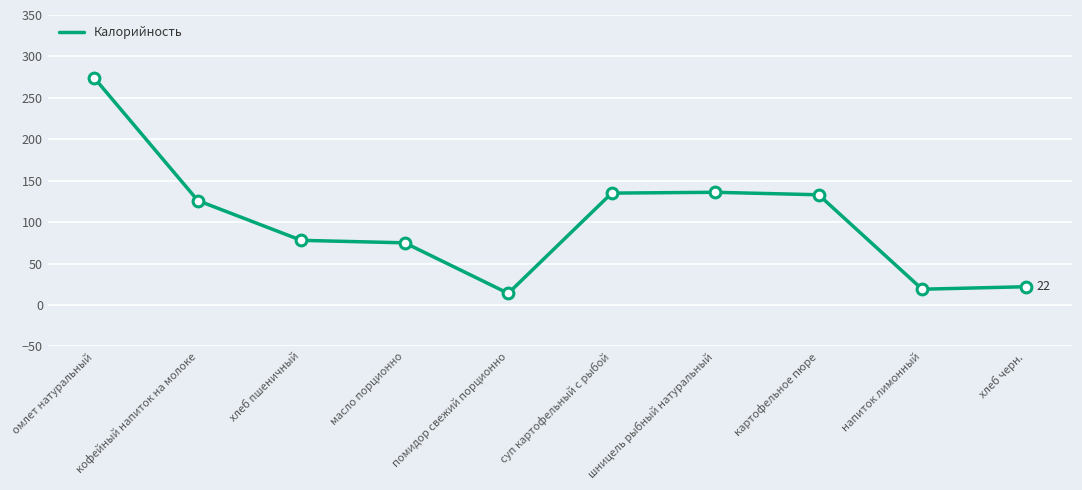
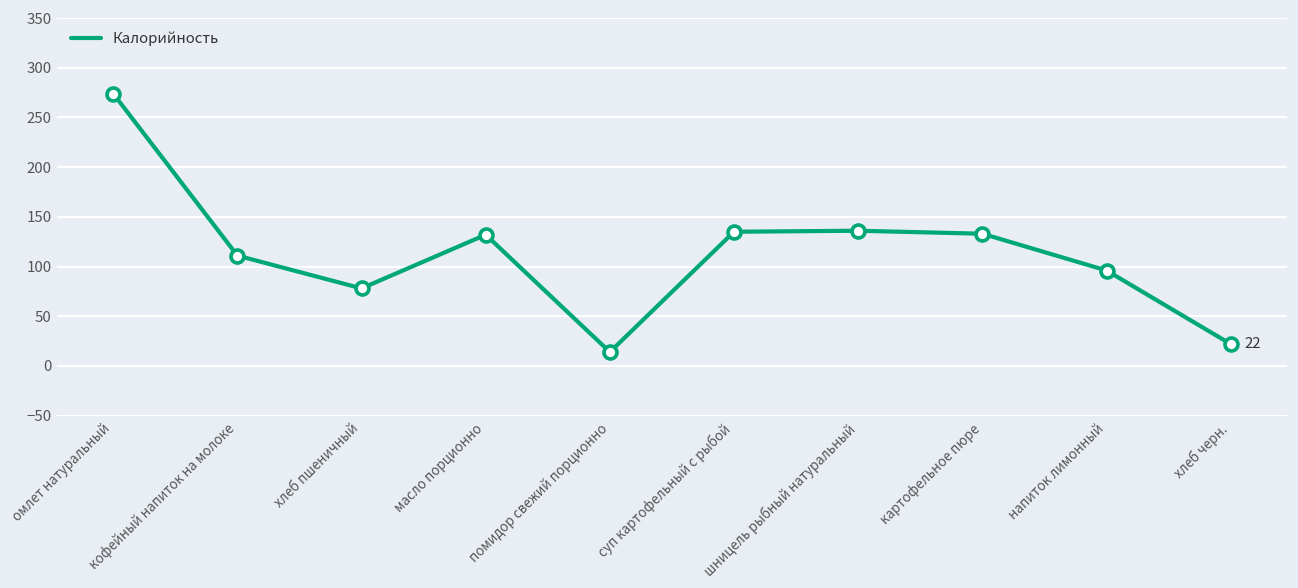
кофейный напиток на молоке: 130 -> 110
масло порционно: 80 -> 130
напиток лимонный: 20 -> 100
